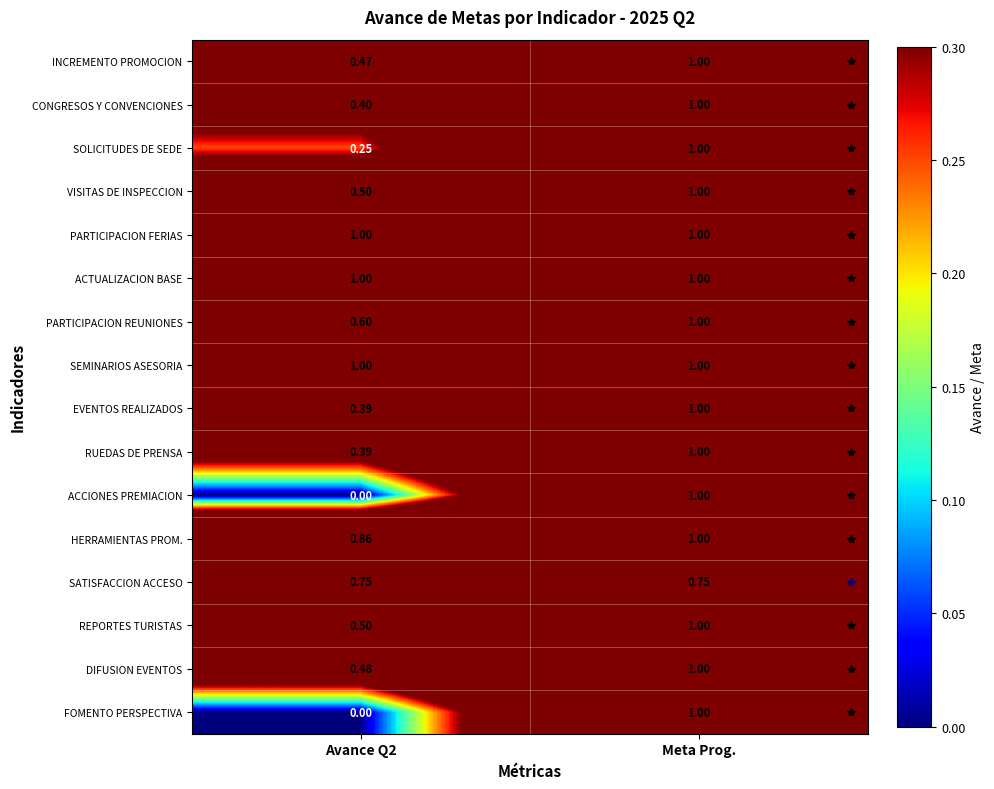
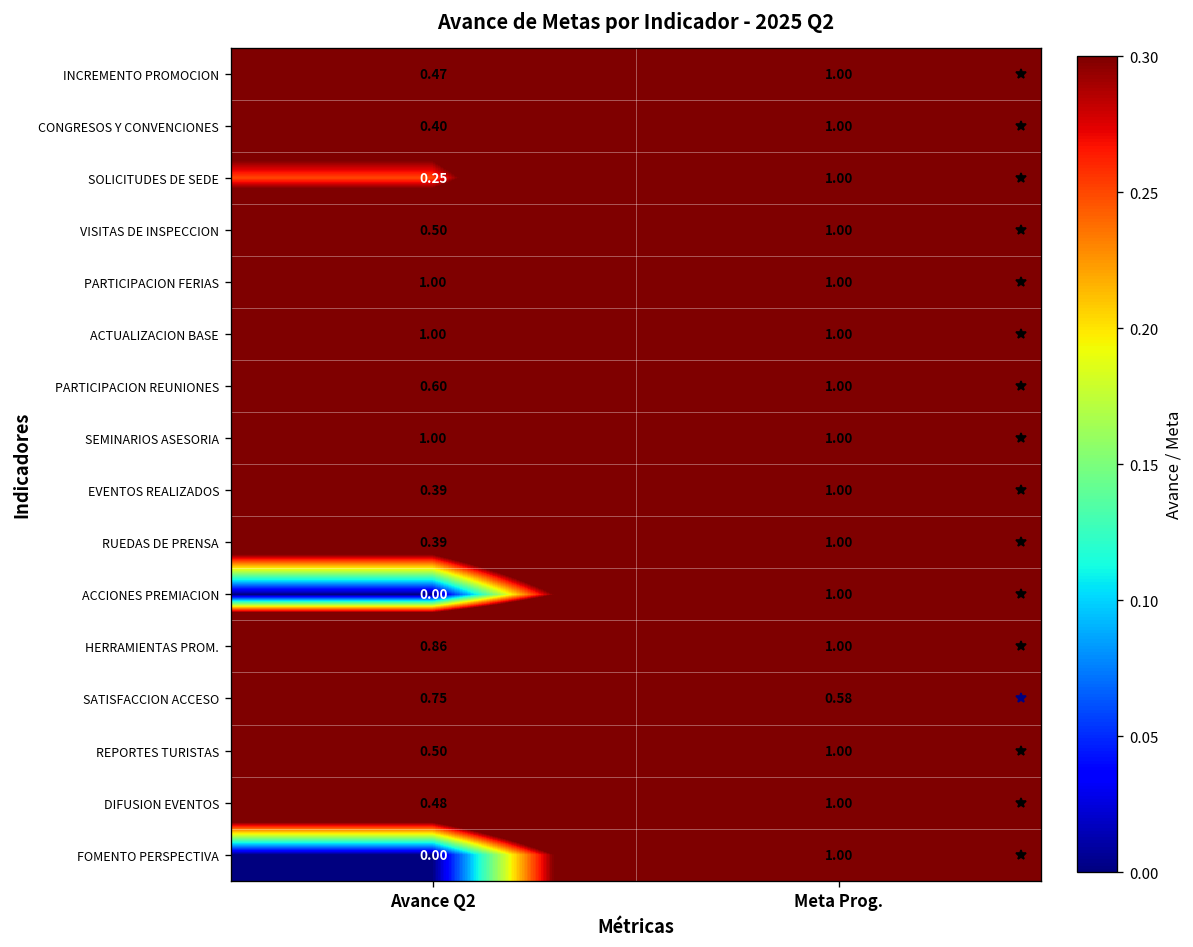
SATISFACCION ACCESO, Meta Prog.: 0.75 -> 0.58
